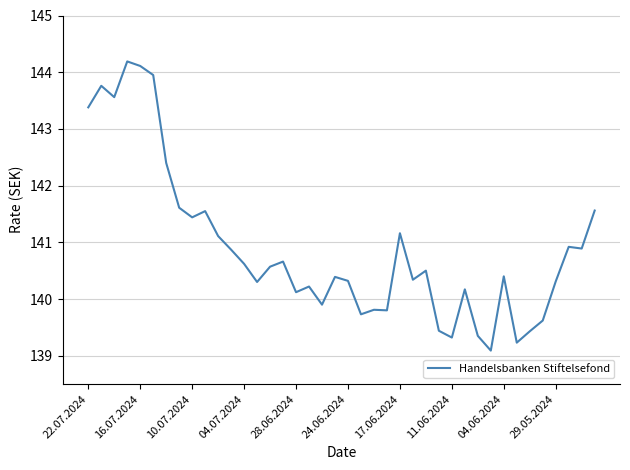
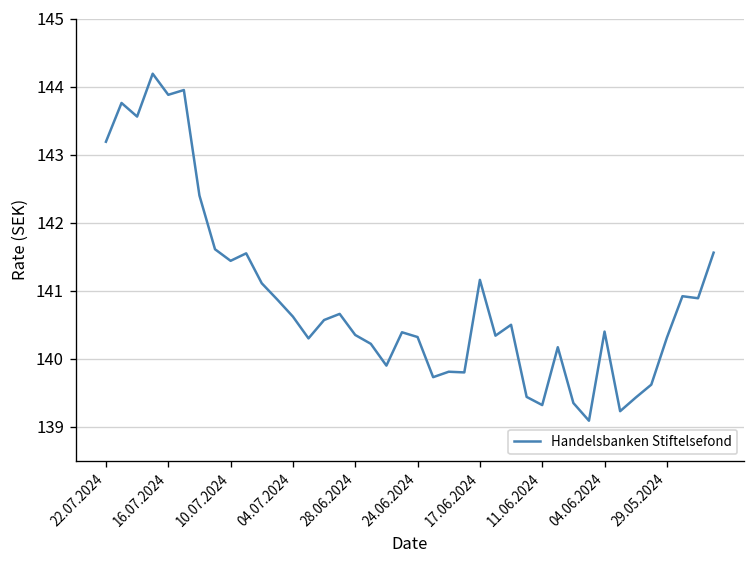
22.07.2024: 143.4 -> 143.2
16.07.2024: 144.1 -> 143.9
28.06.2024: 140.1 -> 140.4
